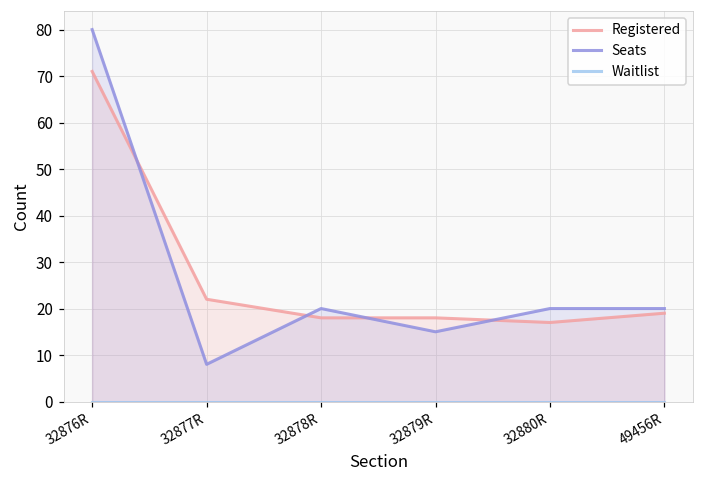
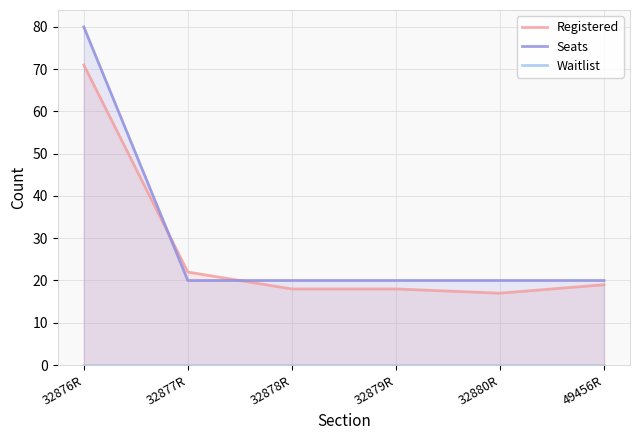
Seats, 32877R: 8 -> 20
Seats, 32879R: 15 -> 20
